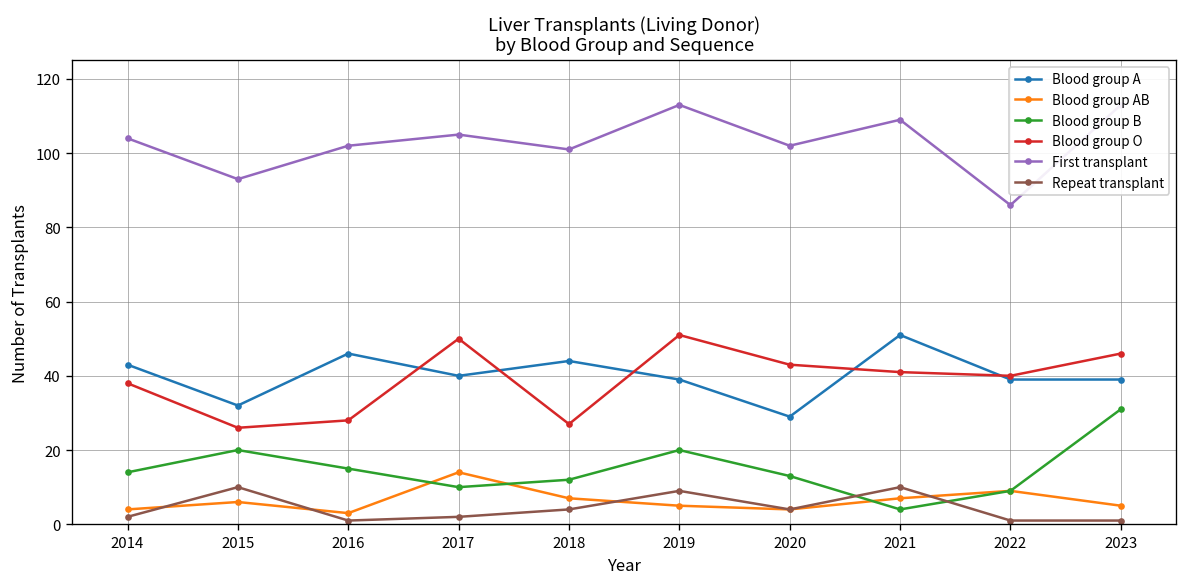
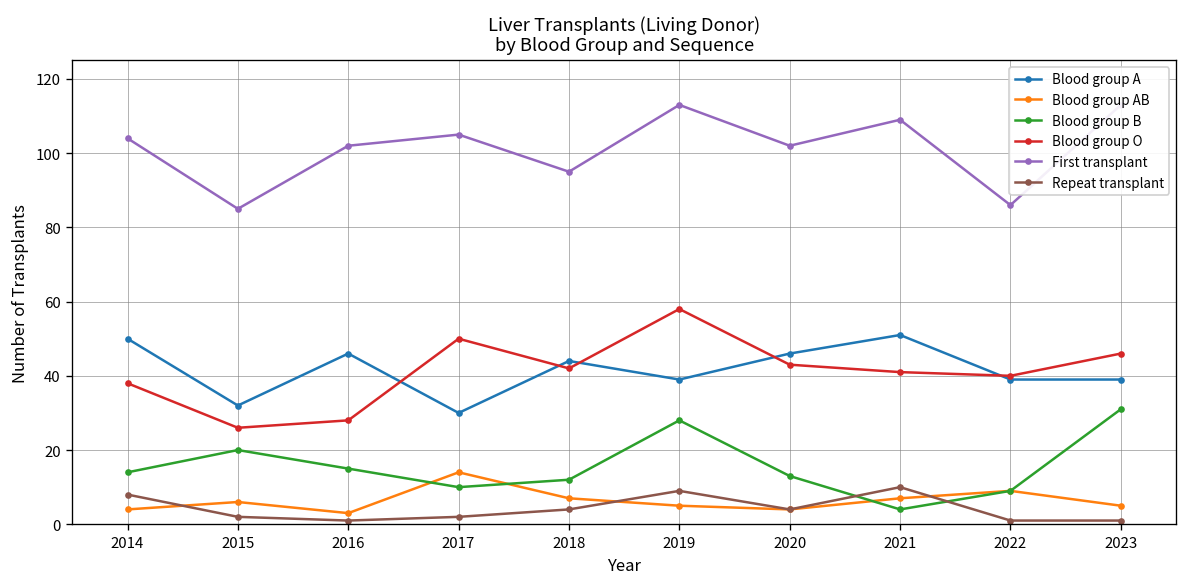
Blood group A, 2014: 43 -> 50
Repeat transplant, 2014: 2 -> 8
First transplant, 2015: 93 -> 85
Repeat transplant, 2015: 10 -> 2
Blood group A, 2017: 40 -> 30
Blood group O, 2018: 27 -> 42
First transplant, 2018: 101 -> 95
Blood group B, 2019: 20 -> 28
Blood group O, 2019: 51 -> 58
Blood group A, 2020: 29 -> 46
